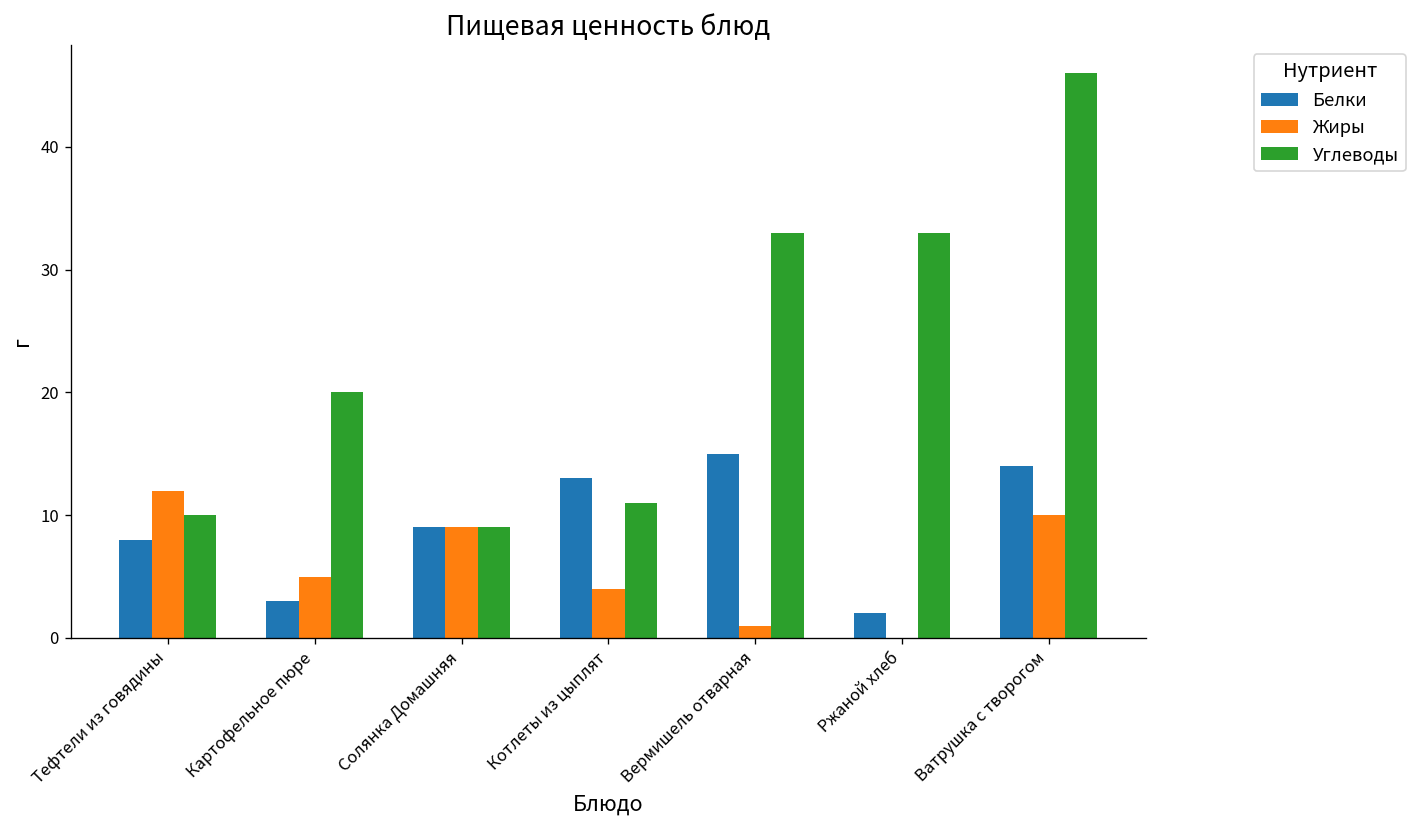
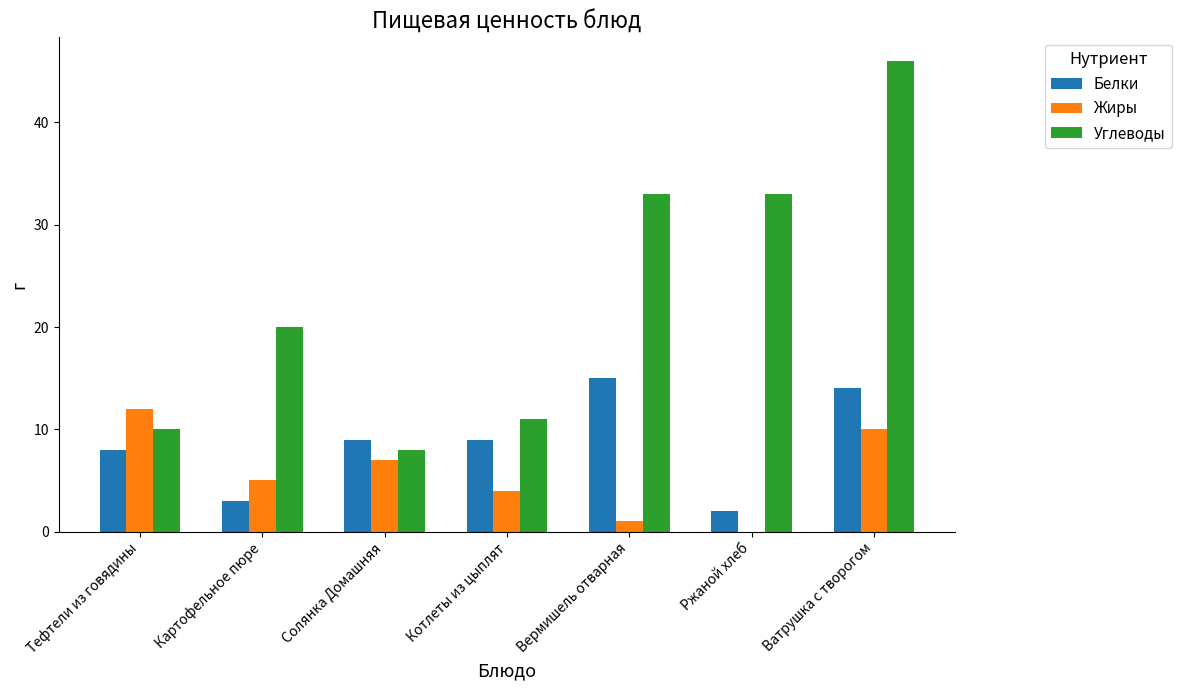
Жиры, Солянка Домашняя: 9 -> 7
Углеводы, Солянка Домашняя: 9 -> 8
Белки, Котлеты из цыплят: 13 -> 9
